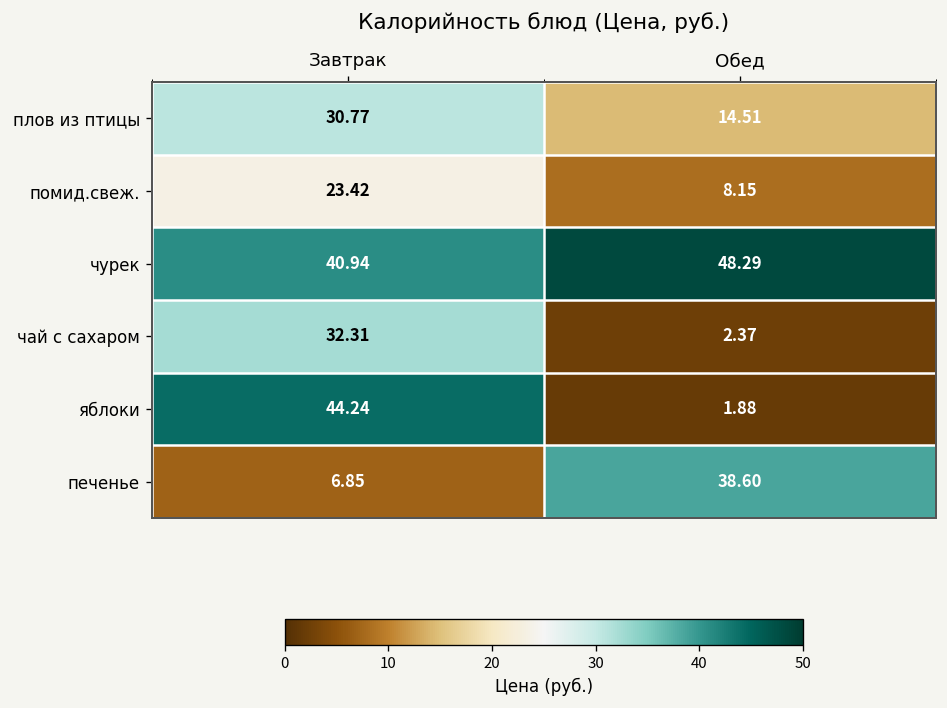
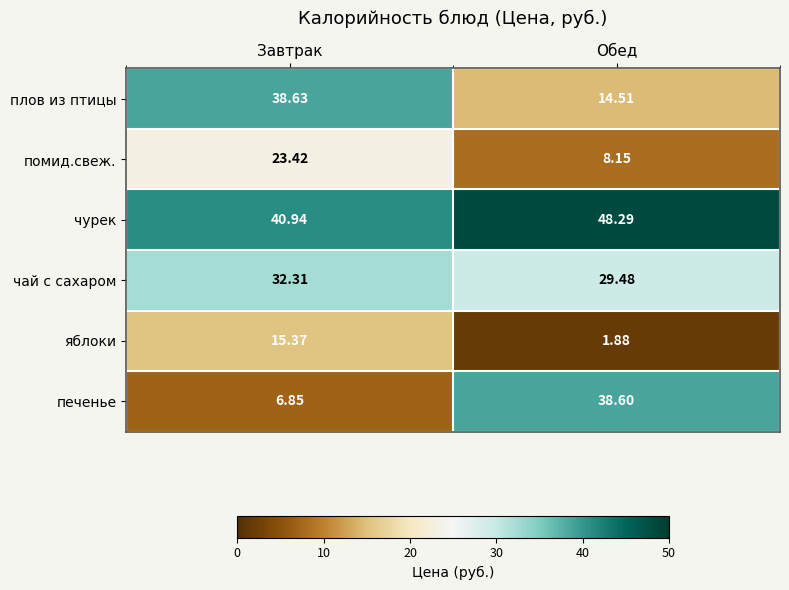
плов из птицы, Завтрак: 30.77 -> 38.63
чай с сахаром, Обед: 2.37 -> 29.48
яблоки, Завтрак: 44.24 -> 15.37
